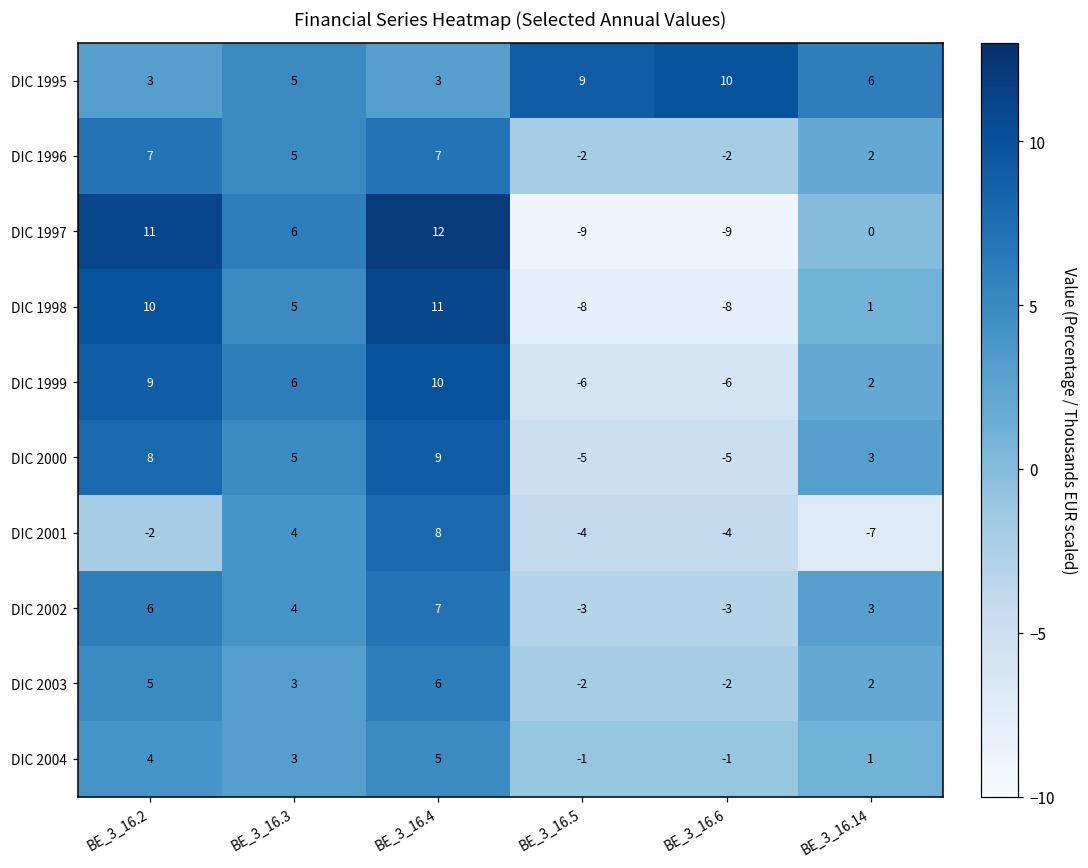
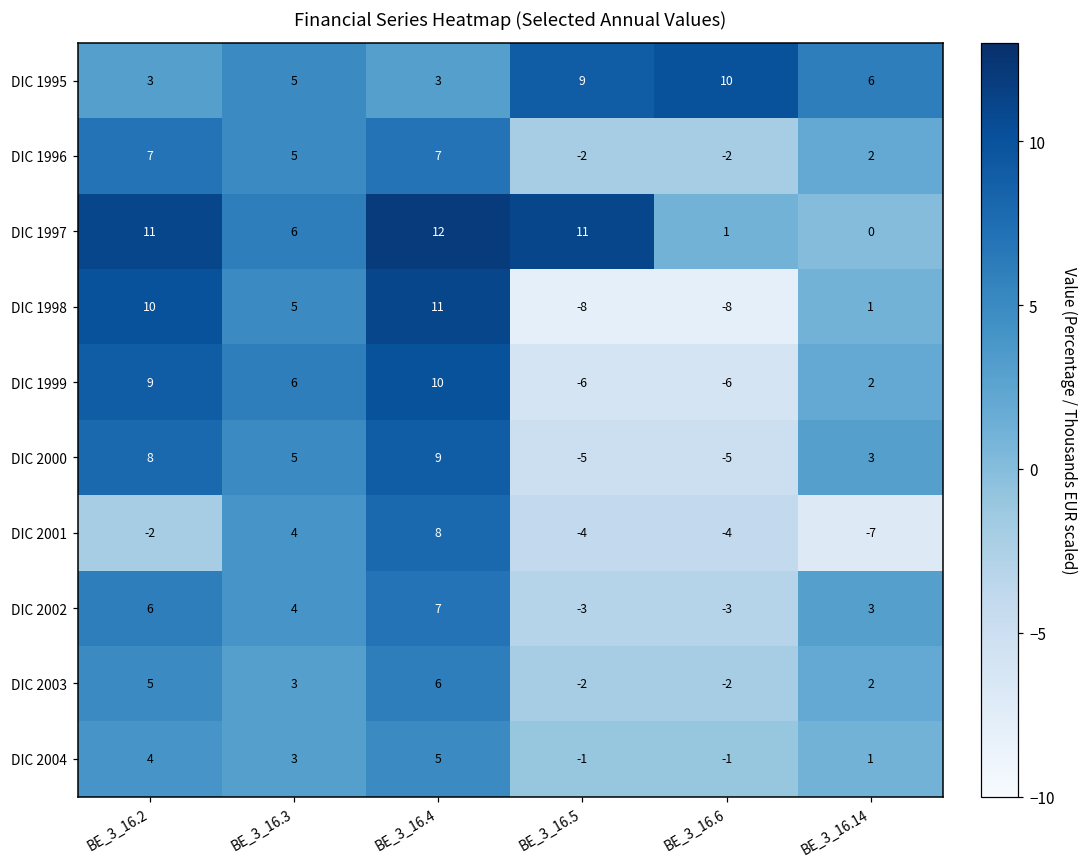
DIC 1997, BE_3_16.5: -9 -> 11
DIC 1997, BE_3_16.6: -9 -> 1
